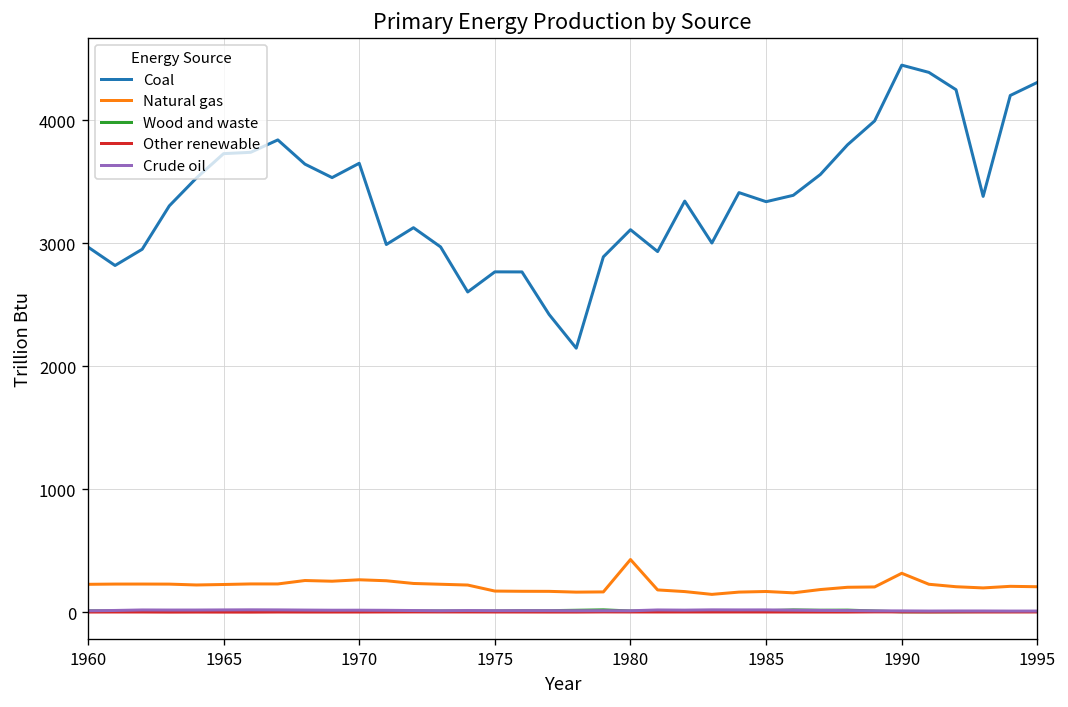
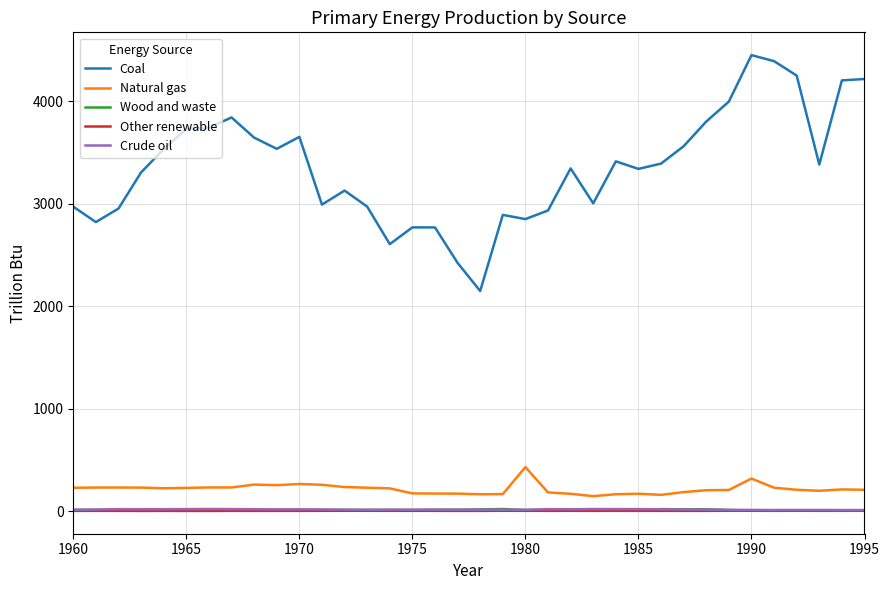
Coal, 1980: 3110 -> 2850
Coal, 1995: 4310 -> 4220
